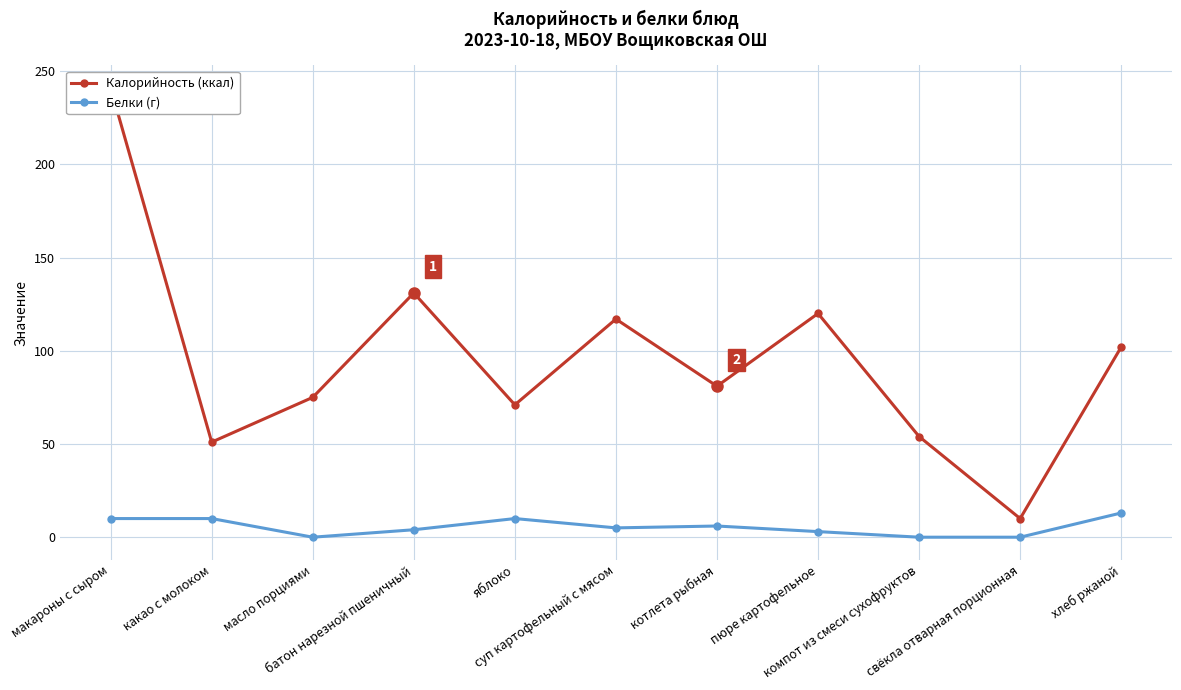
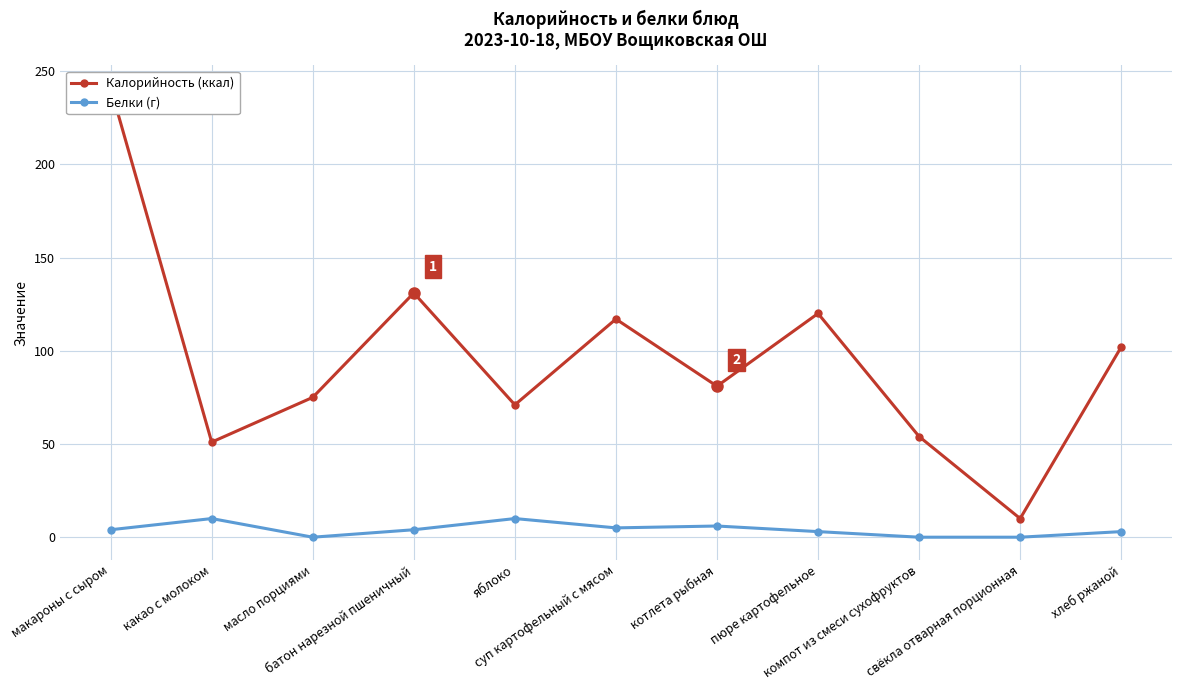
Белки (г), макароны с сыром: 10 -> 4
Белки (г), хлеб ржаной: 13 -> 3
